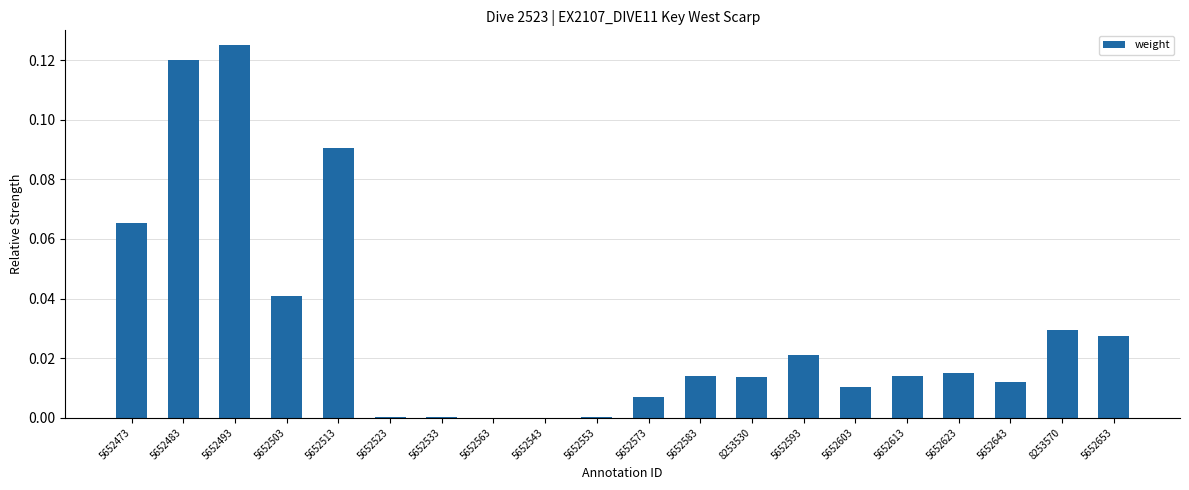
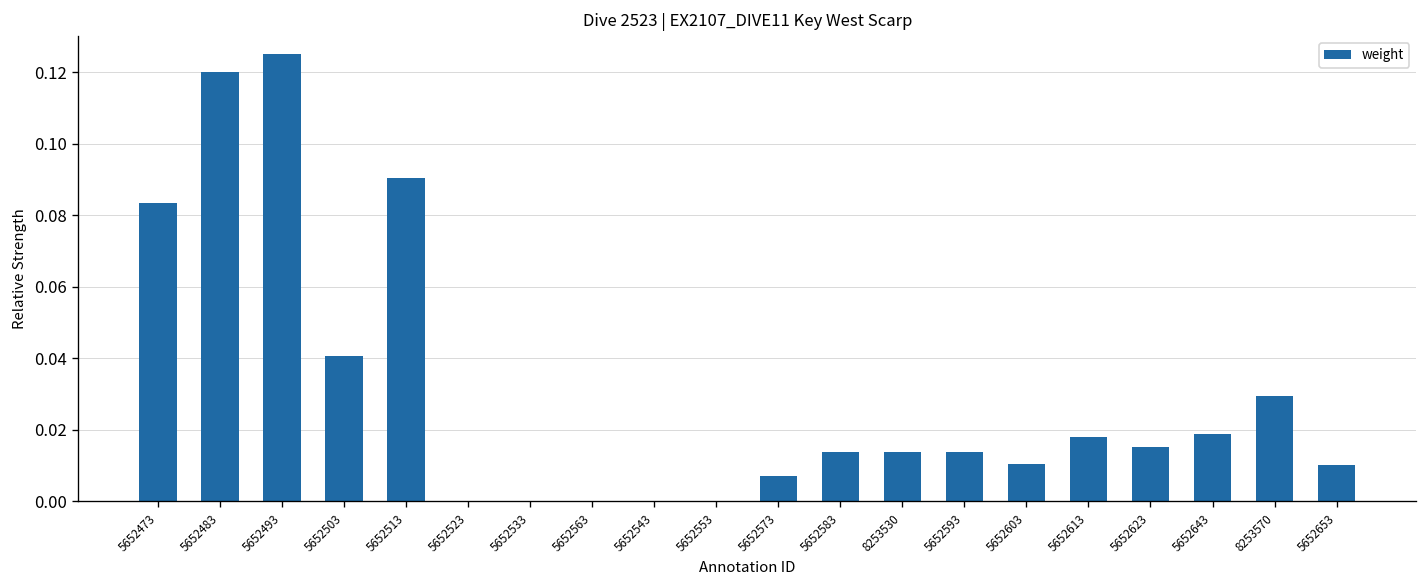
5652473: 0.065 -> 0.083
5652593: 0.021 -> 0.014
5652613: 0.014 -> 0.018
5652643: 0.012 -> 0.019
5652653: 0.027 -> 0.010
